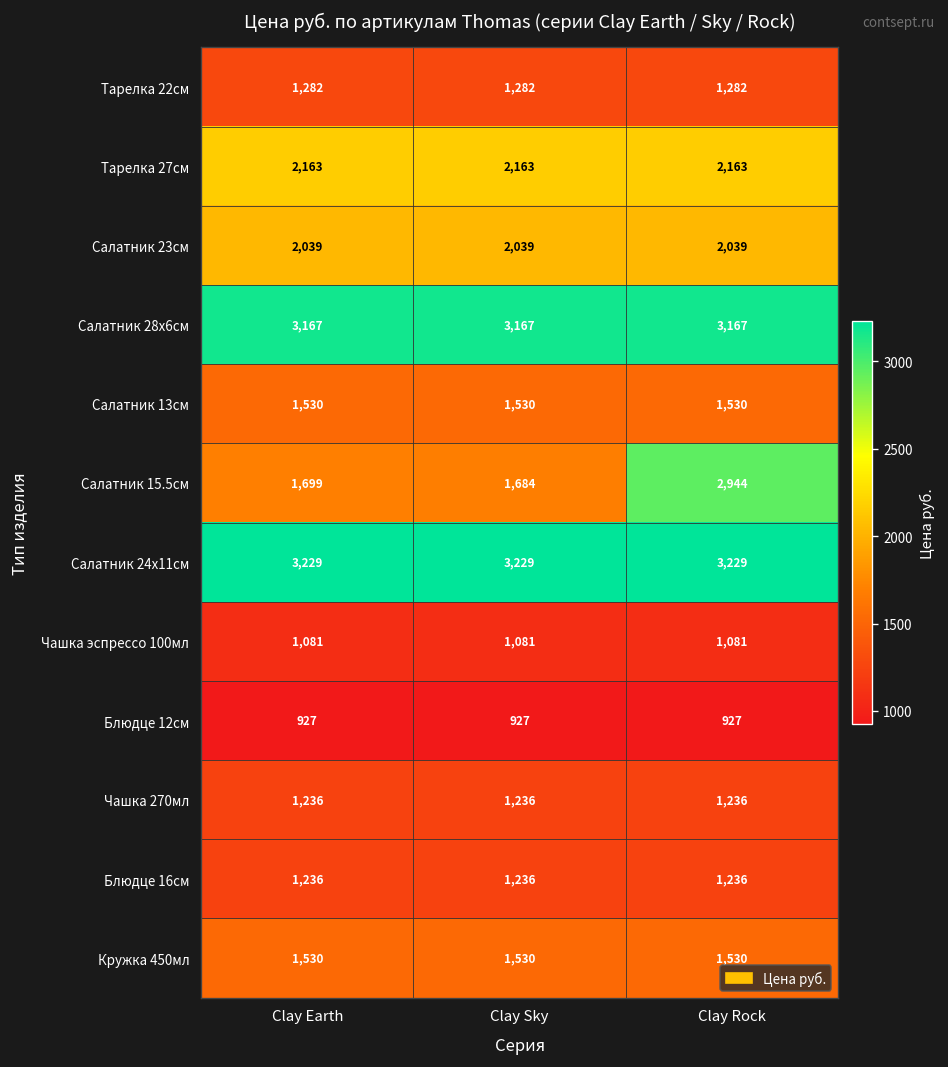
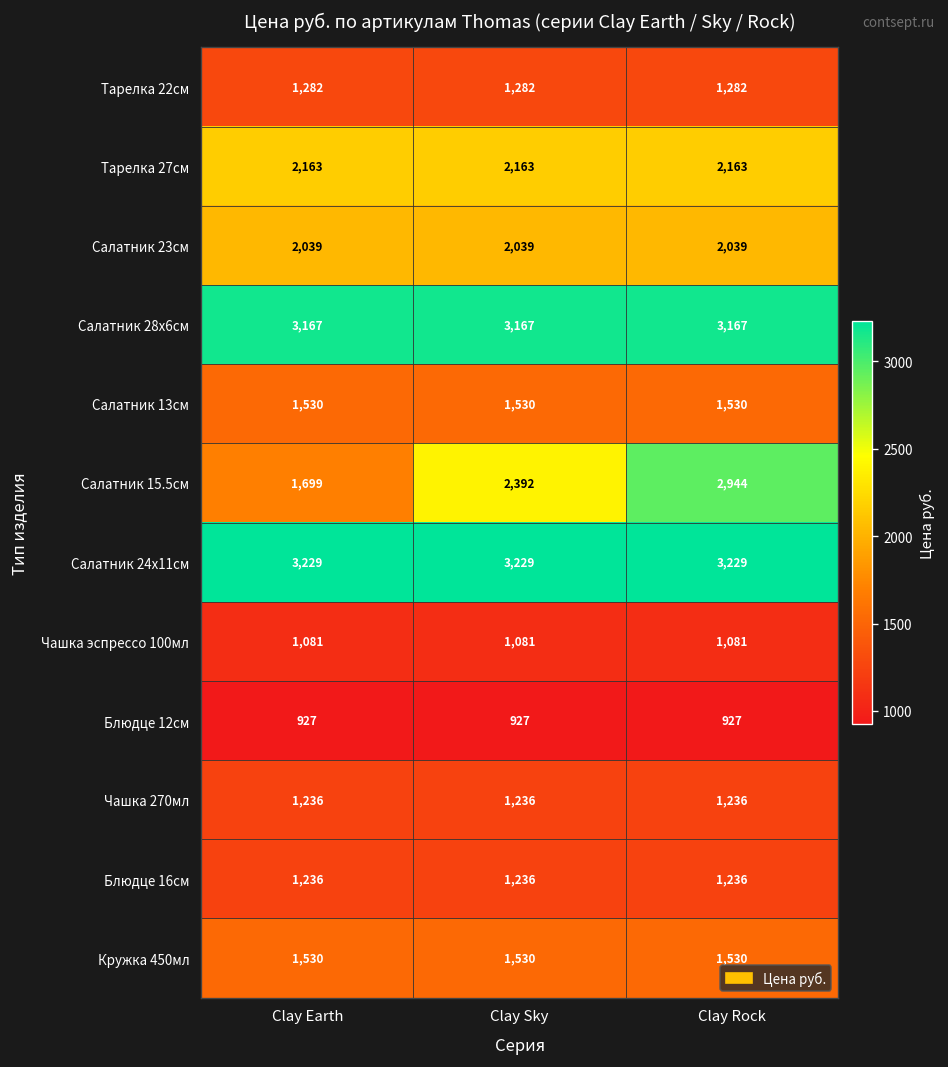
Салатник 15.5см, Clay Sky: 1,684 -> 2,392
